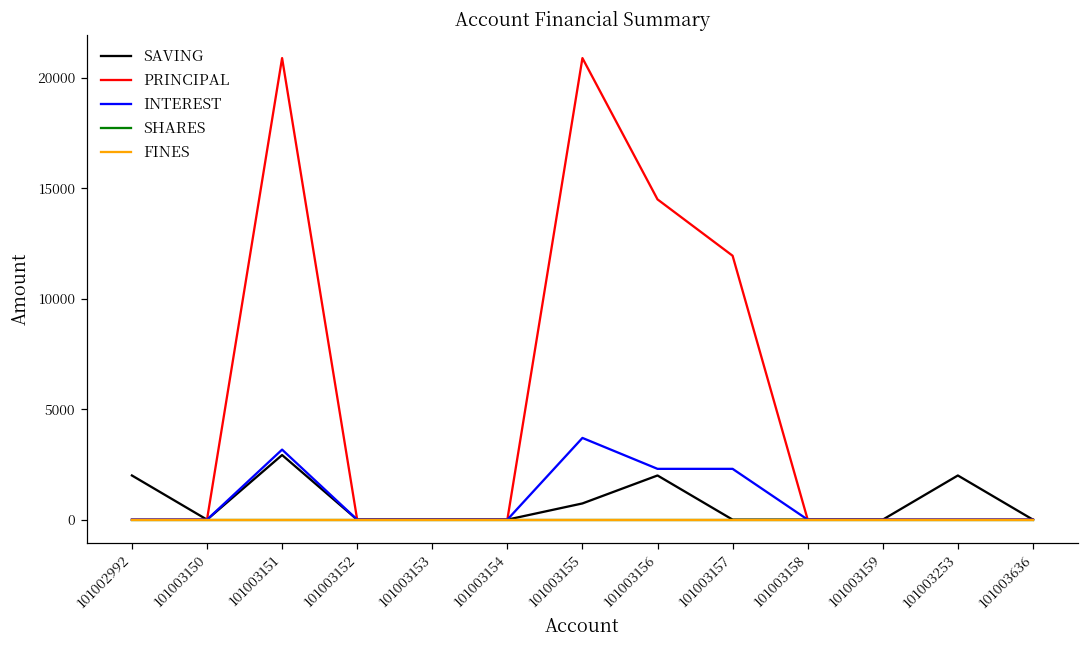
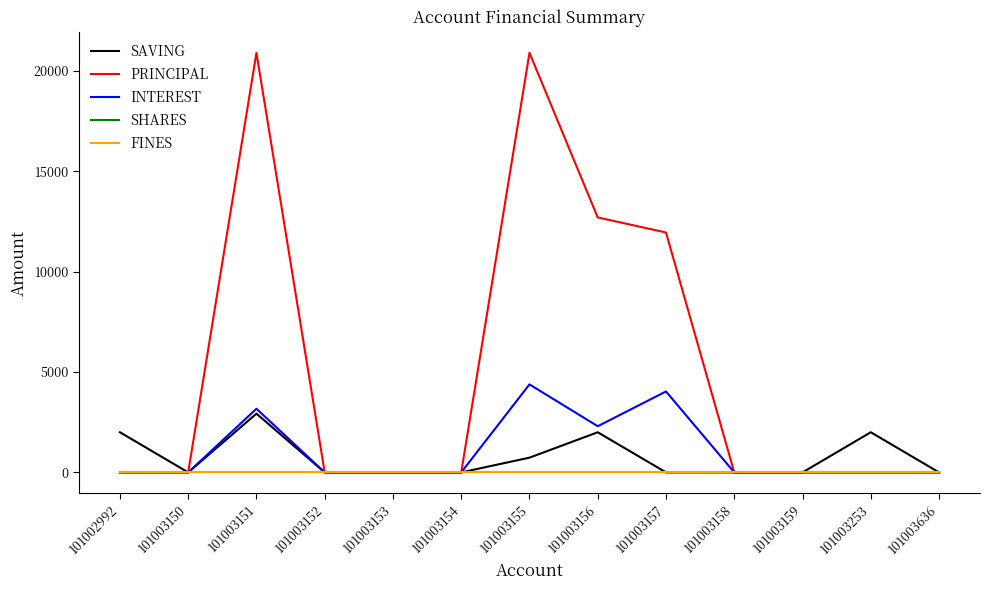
INTEREST, 101003155: 3700 -> 4400
PRINCIPAL, 101003156: 14500 -> 12700
INTEREST, 101003157: 2300 -> 4000
